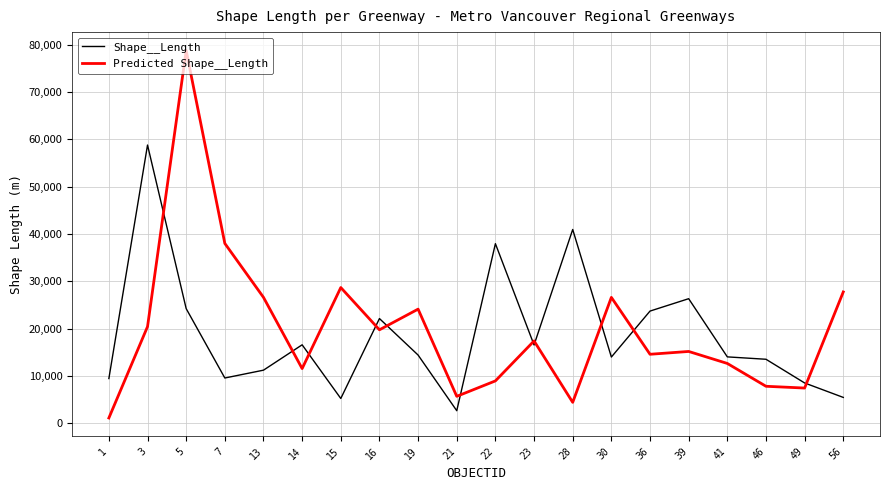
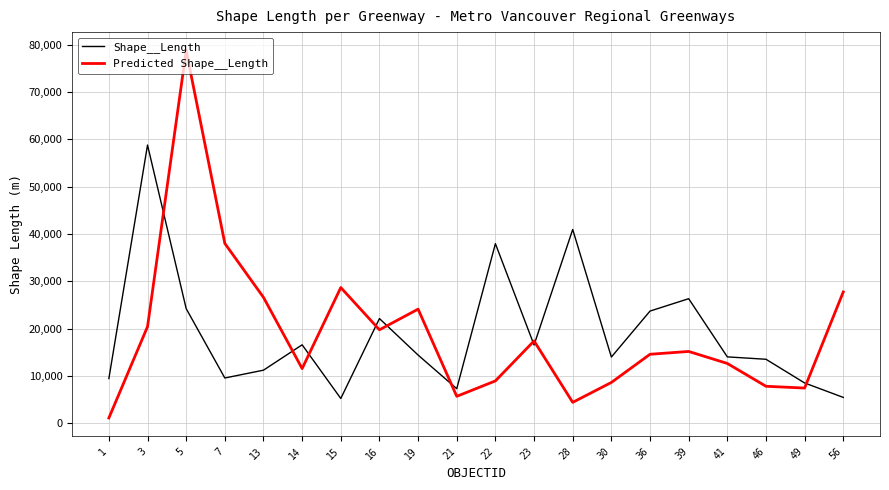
Shape__Length, 21: 3,000 -> 7,000
Predicted Shape__Length, 30: 27,000 -> 9,000
